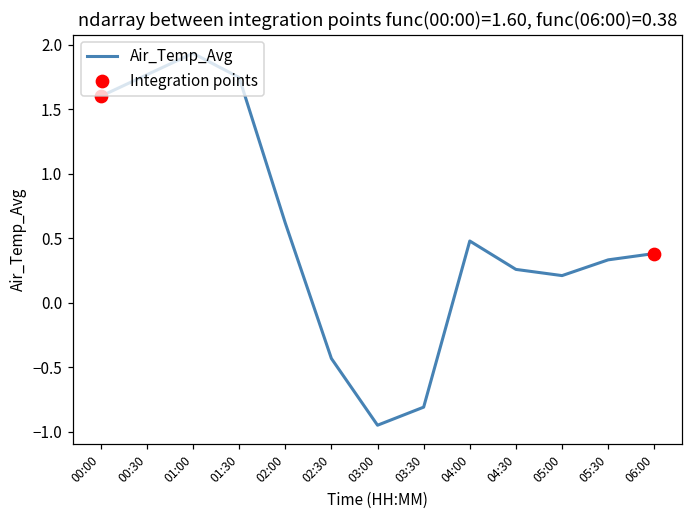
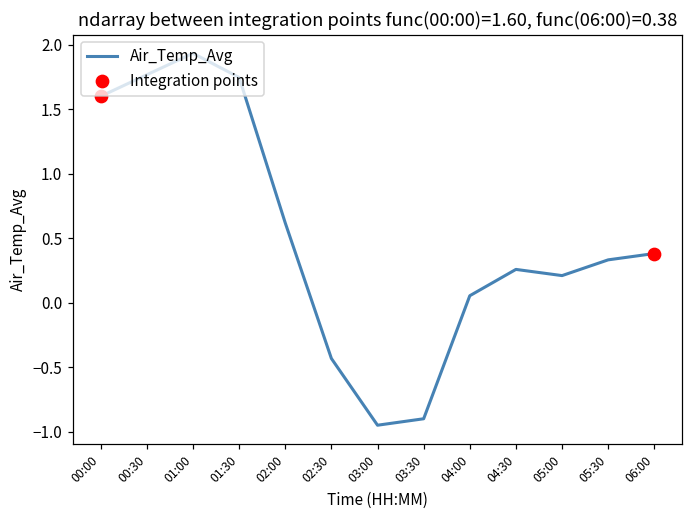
Air_Temp_Avg, 03:30: -0.81 -> -0.90
Air_Temp_Avg, 04:00: 0.48 -> 0.05
